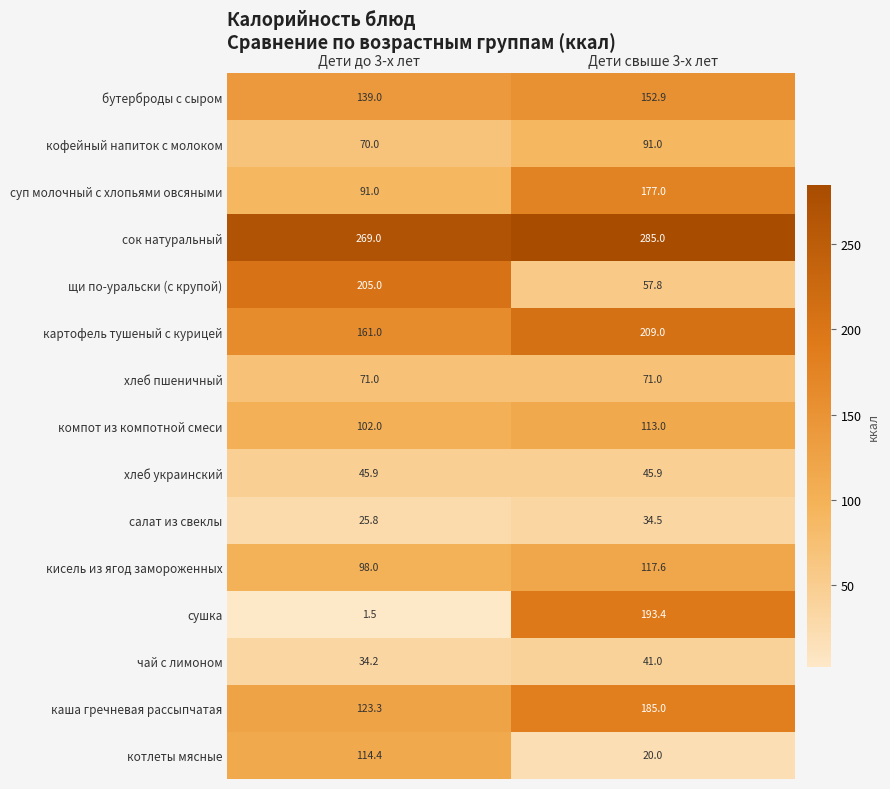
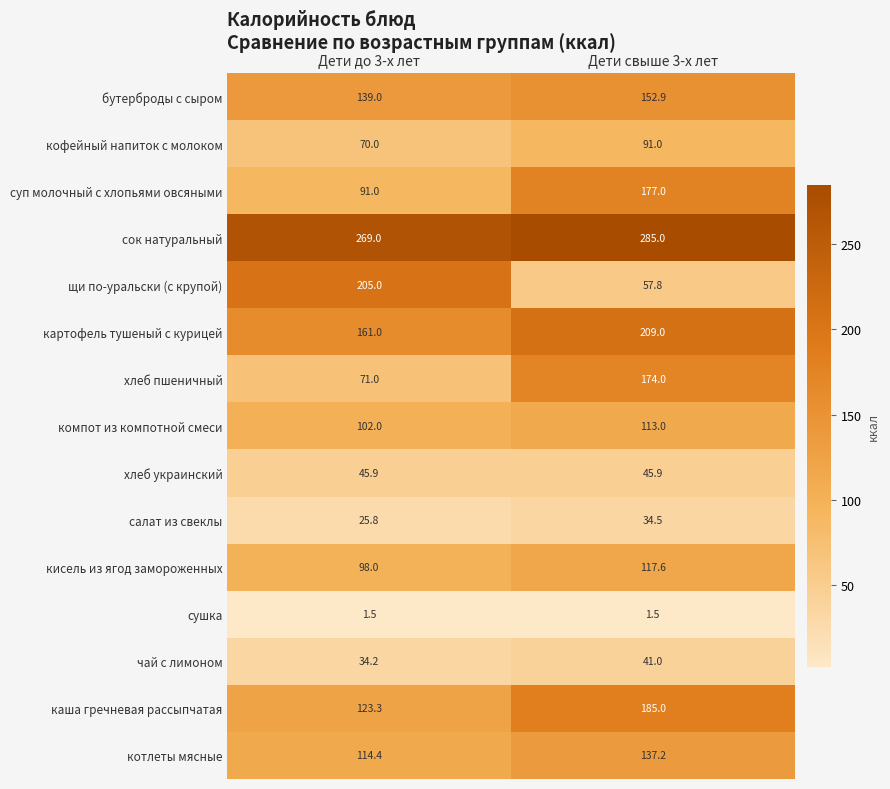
хлеб пшеничный, Дети свыше 3-х лет: 71.0 -> 174.0
сушка, Дети свыше 3-х лет: 193.4 -> 1.5
котлеты мясные, Дети свыше 3-х лет: 20.0 -> 137.2
